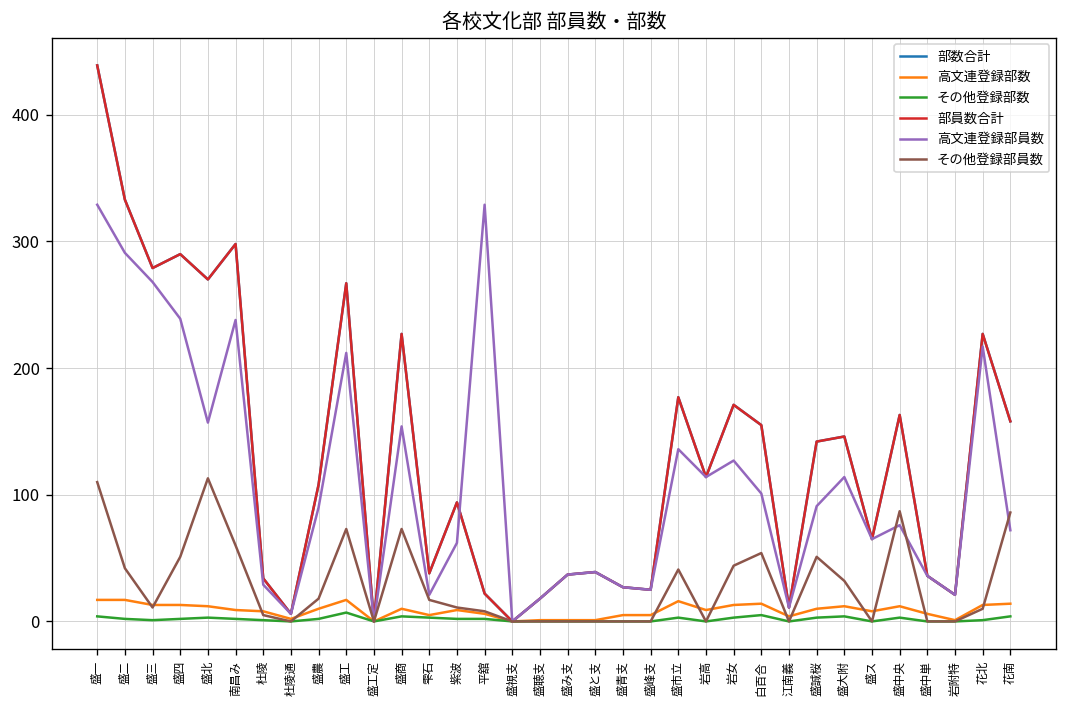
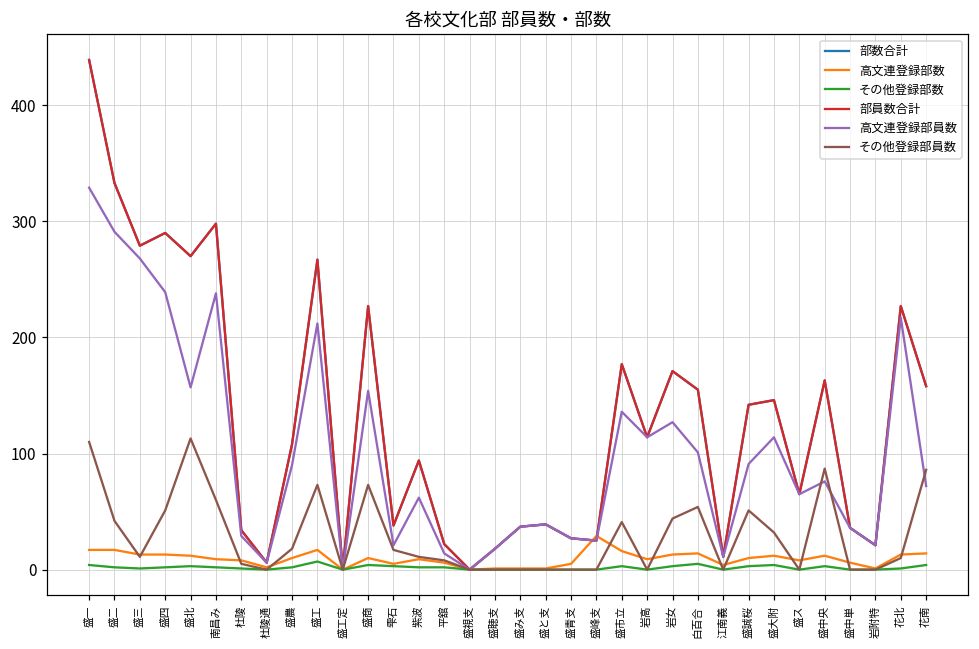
高文連登録部員数, 平舘: 329 -> 14
高文連登録部数, 盛峰支: 5 -> 29
